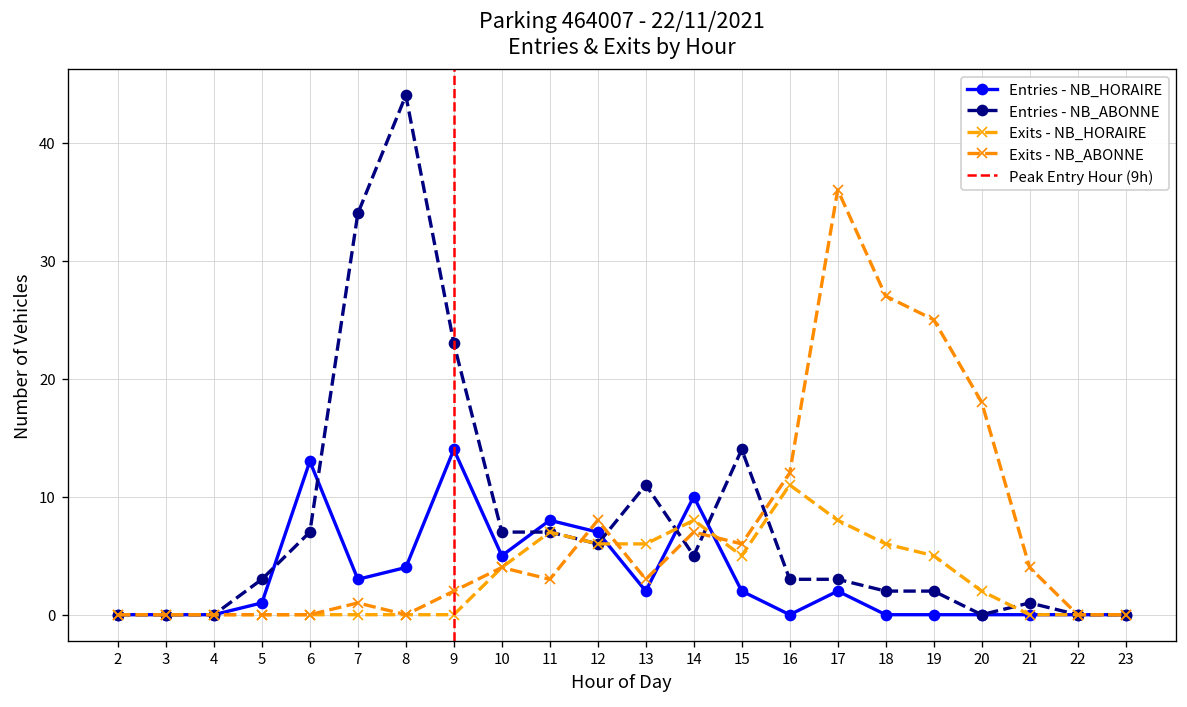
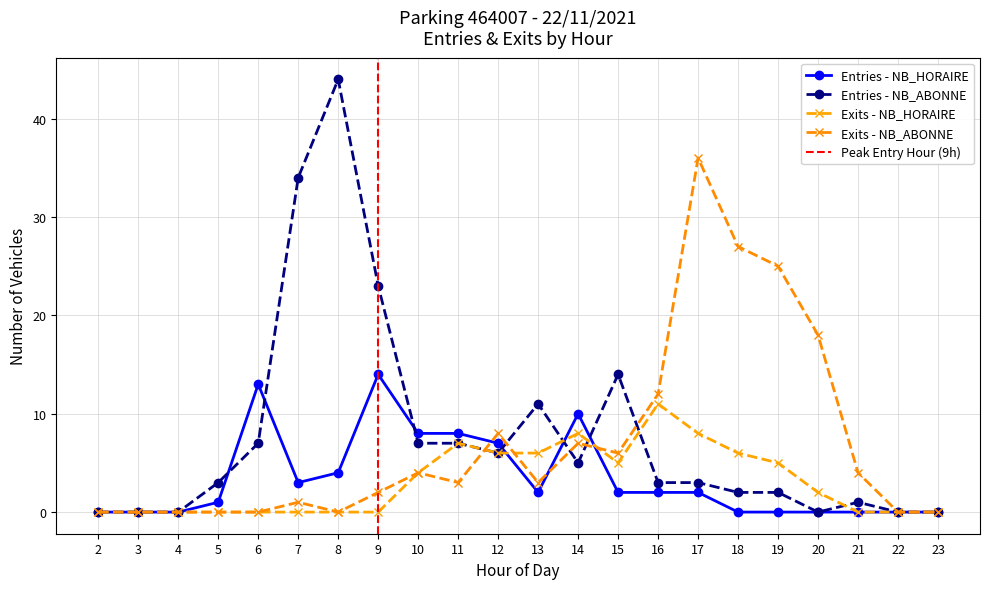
Entries - NB_HORAIRE, 10: 5 -> 8
Entries - NB_HORAIRE, 16: 0 -> 2
